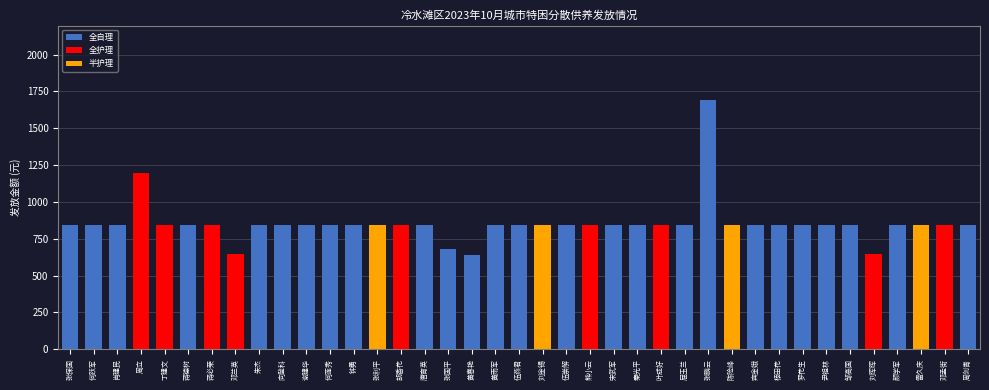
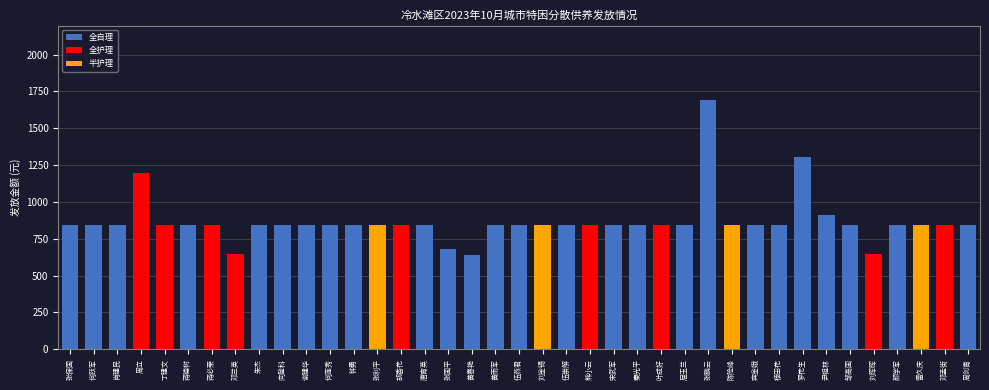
罗花生: 850 -> 1310
尹祖林: 850 -> 910
